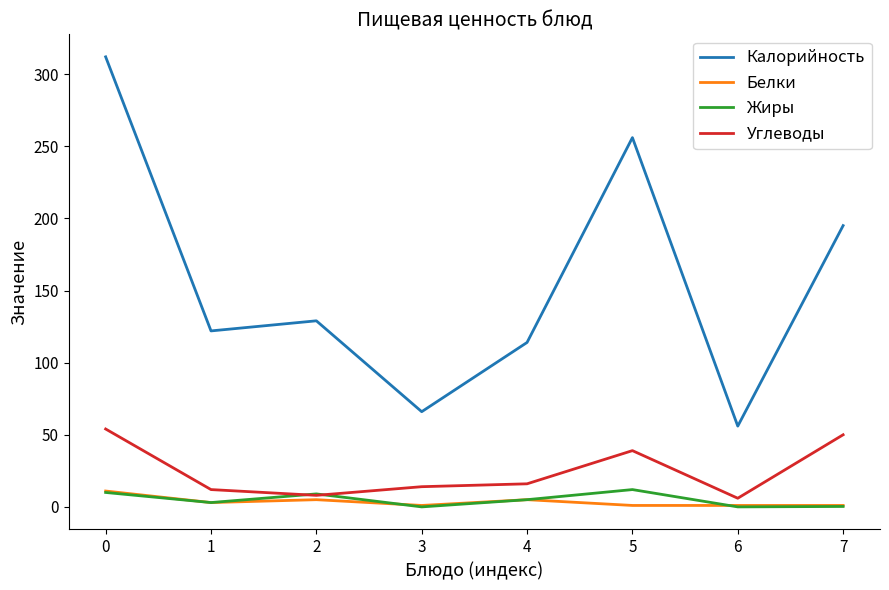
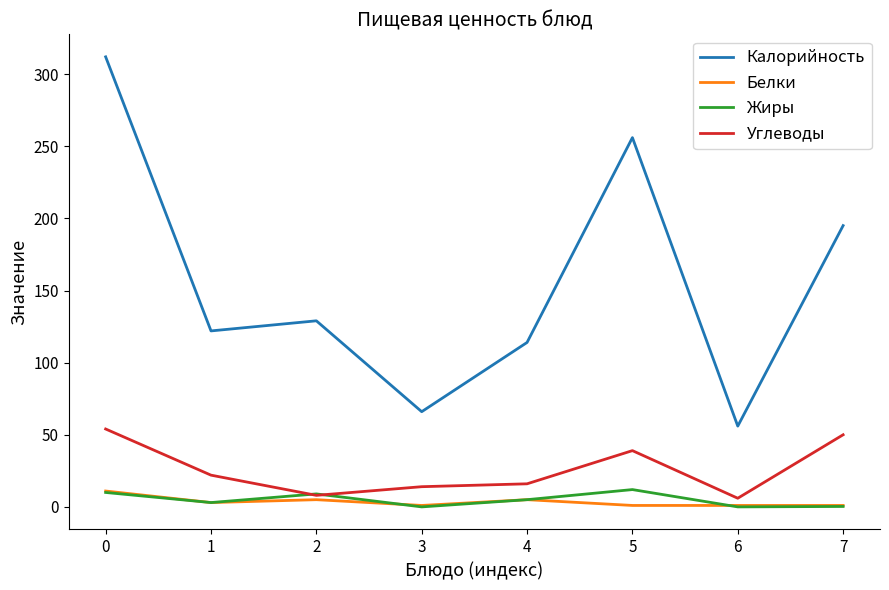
Углеводы, 1: 12 -> 22
